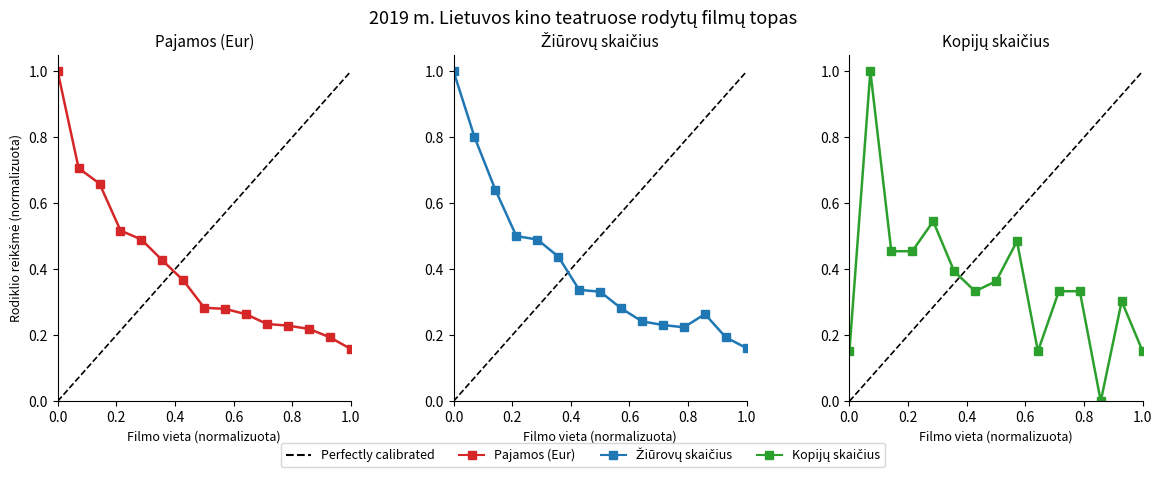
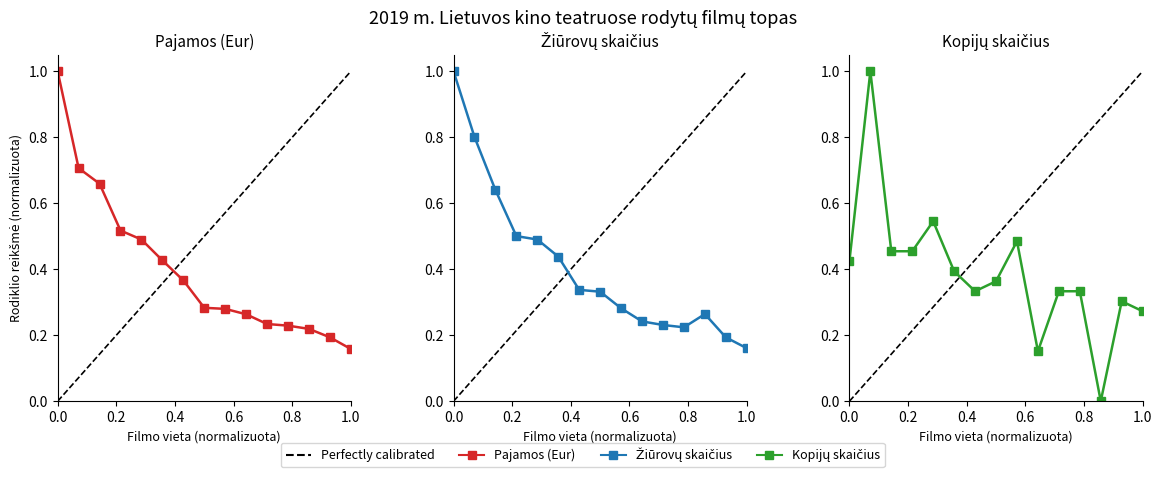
Kopijų skaičius, Kopijų skaičius, 0.0: 0.15 -> 0.42
Kopijų skaičius, Kopijų skaičius, 1.0: 0.15 -> 0.27
